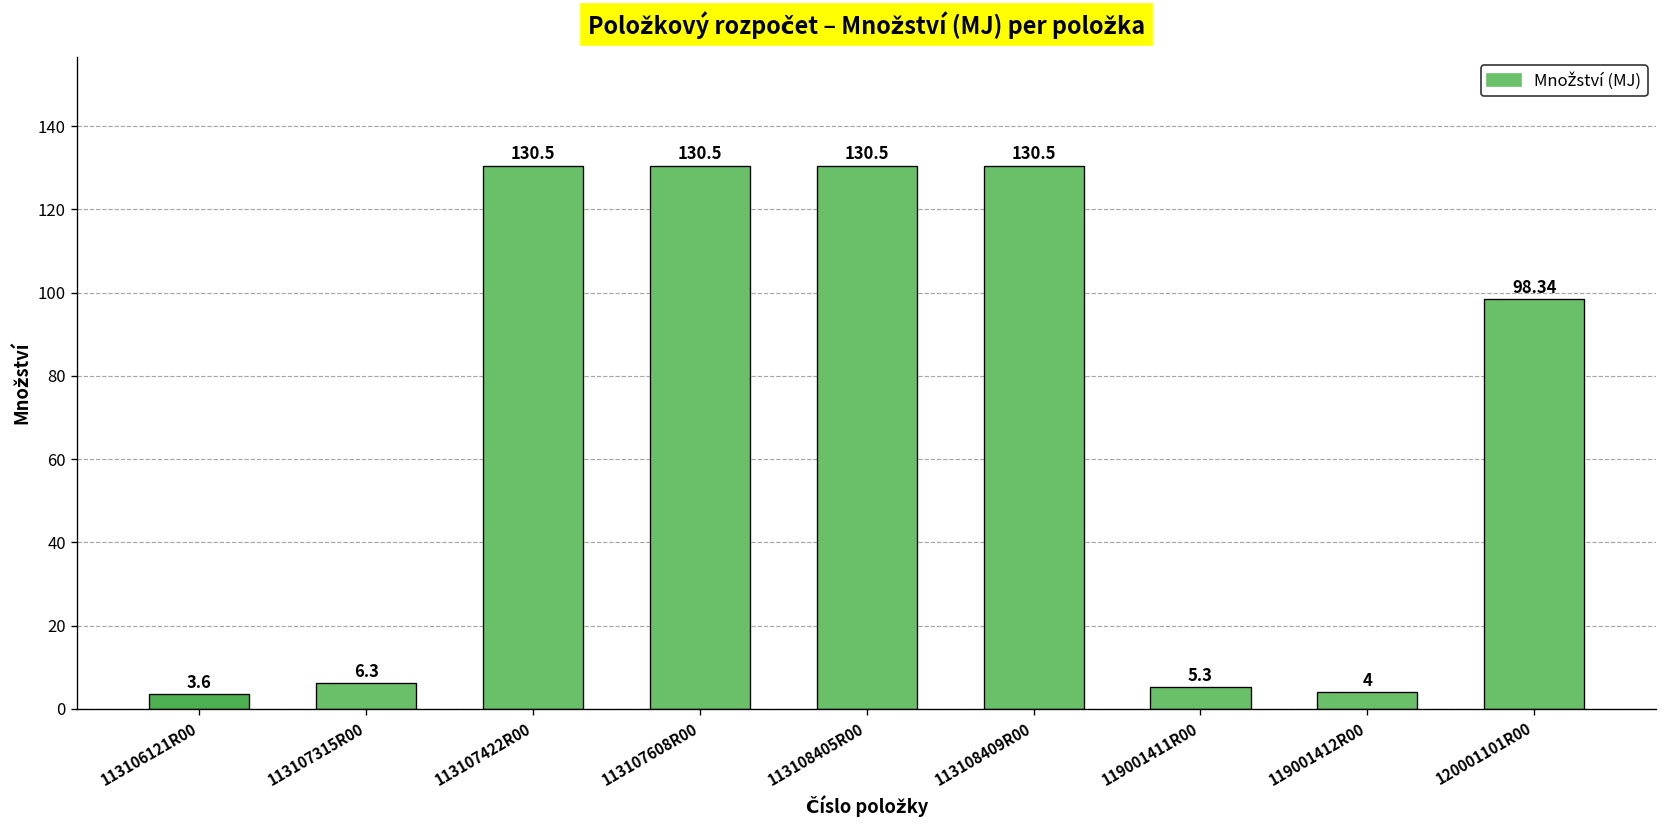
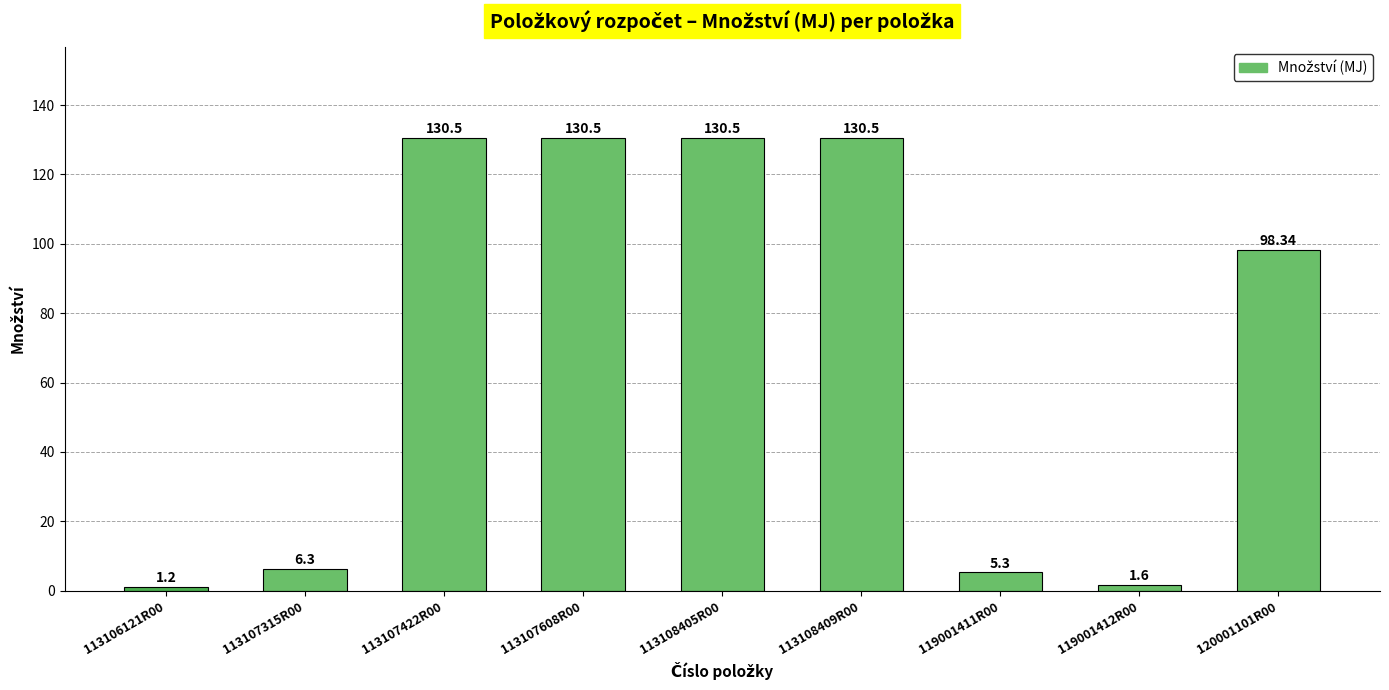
113106121R00: 3.6 -> 1.2
119001412R00: 4 -> 1.6
